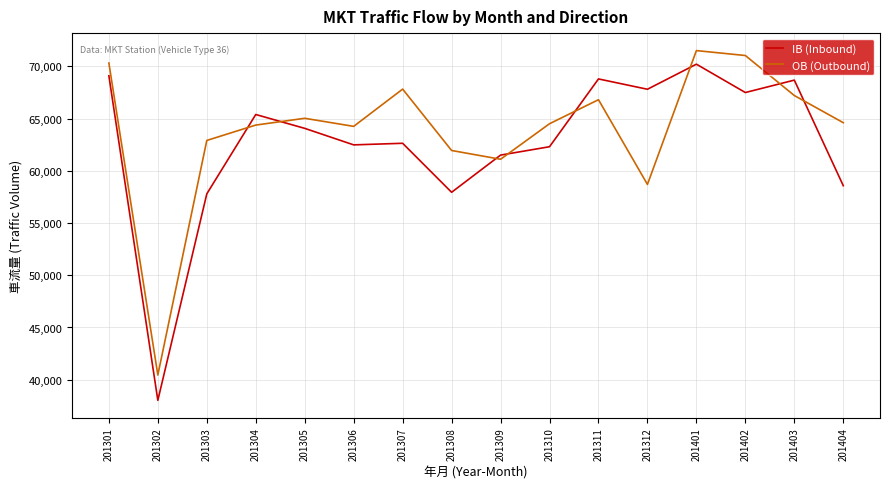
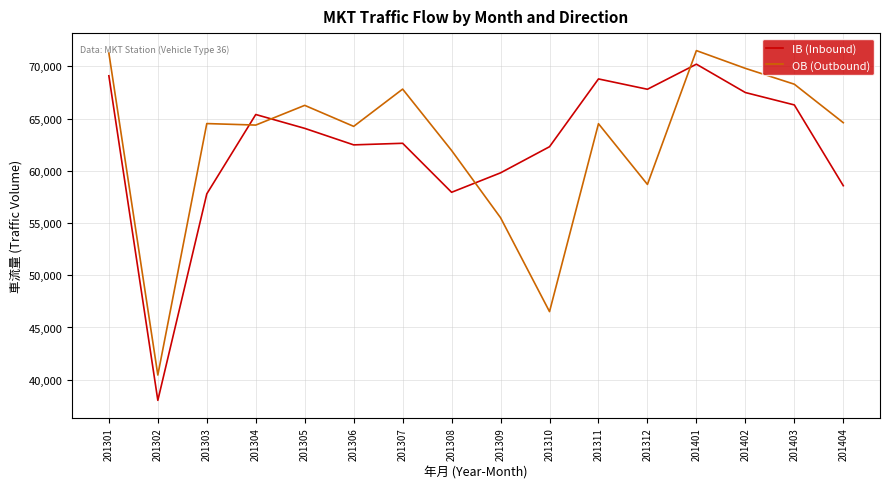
OB (Outbound), 201301: 70,300 -> 71,300
OB (Outbound), 201303: 62,900 -> 64,500
OB (Outbound), 201305: 65,000 -> 66,300
IB (Inbound), 201309: 61,500 -> 59,800
OB (Outbound), 201309: 61,100 -> 55,500
OB (Outbound), 201310: 64,500 -> 46,500
OB (Outbound), 201311: 66,800 -> 64,500
OB (Outbound), 201402: 71,000 -> 69,800
IB (Inbound), 201403: 68,700 -> 66,300
OB (Outbound), 201403: 67,200 -> 68,300
